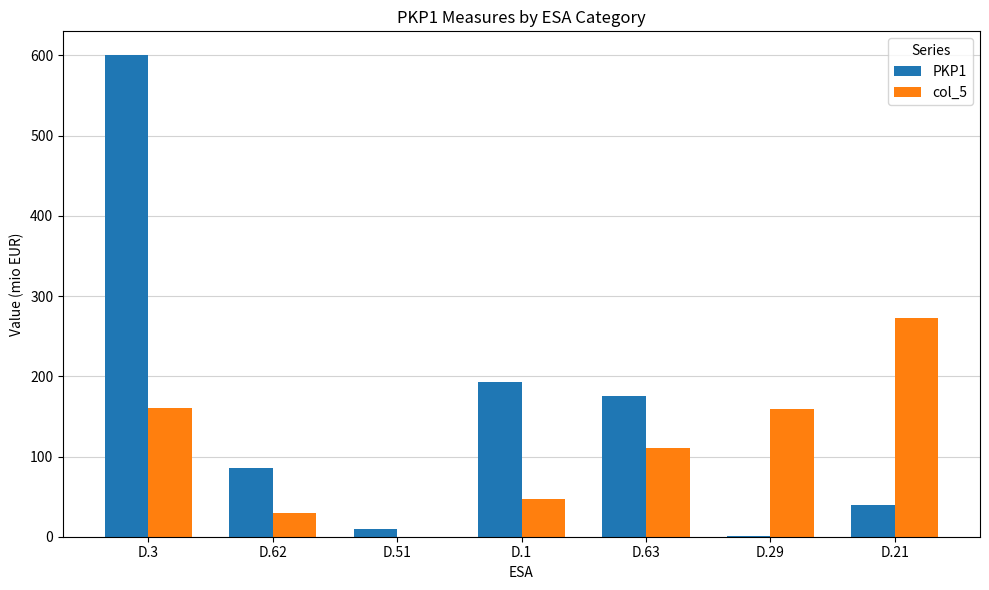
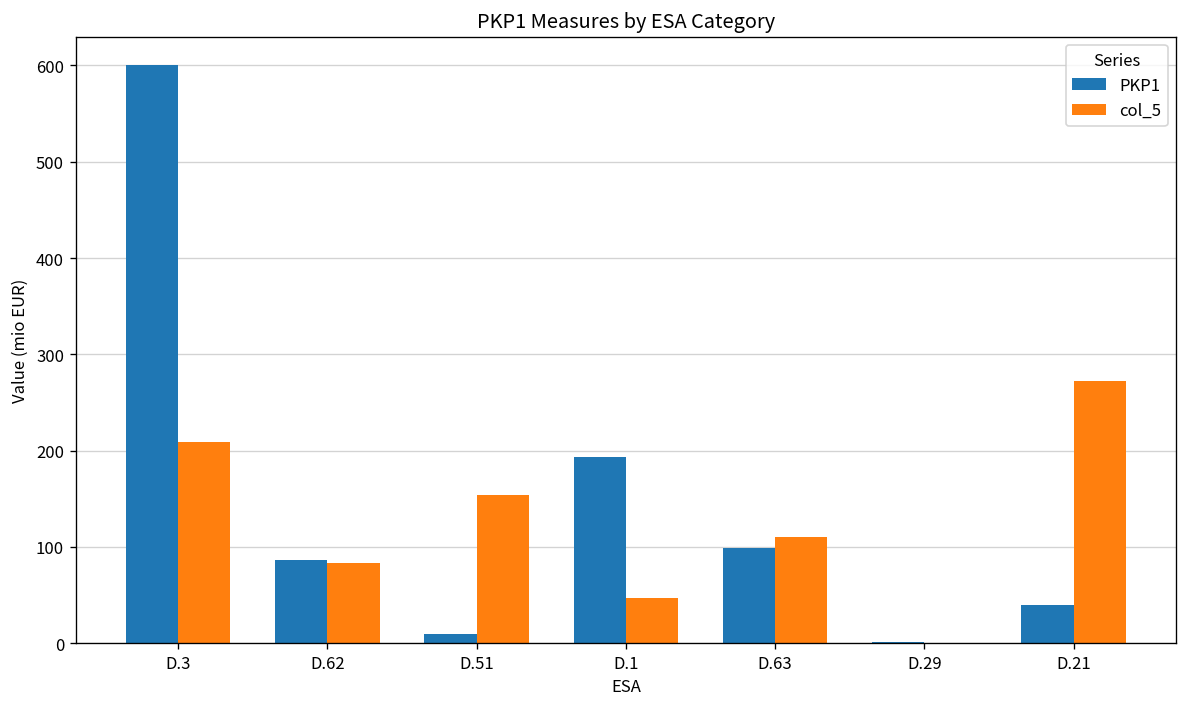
col_5, D.3: 160 -> 210
col_5, D.62: 30 -> 80
col_5, D.51: 0 -> 150
PKP1, D.63: 180 -> 100
col_5, D.29: 160 -> 0
